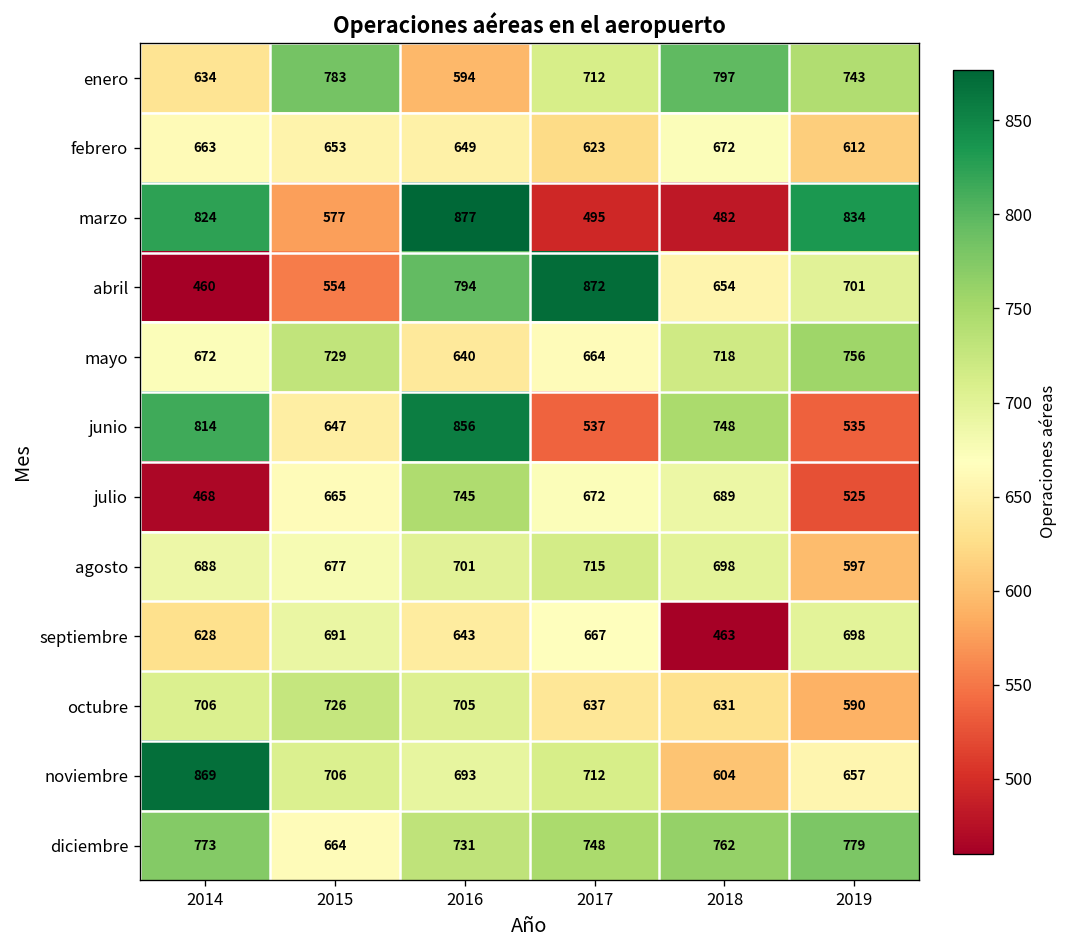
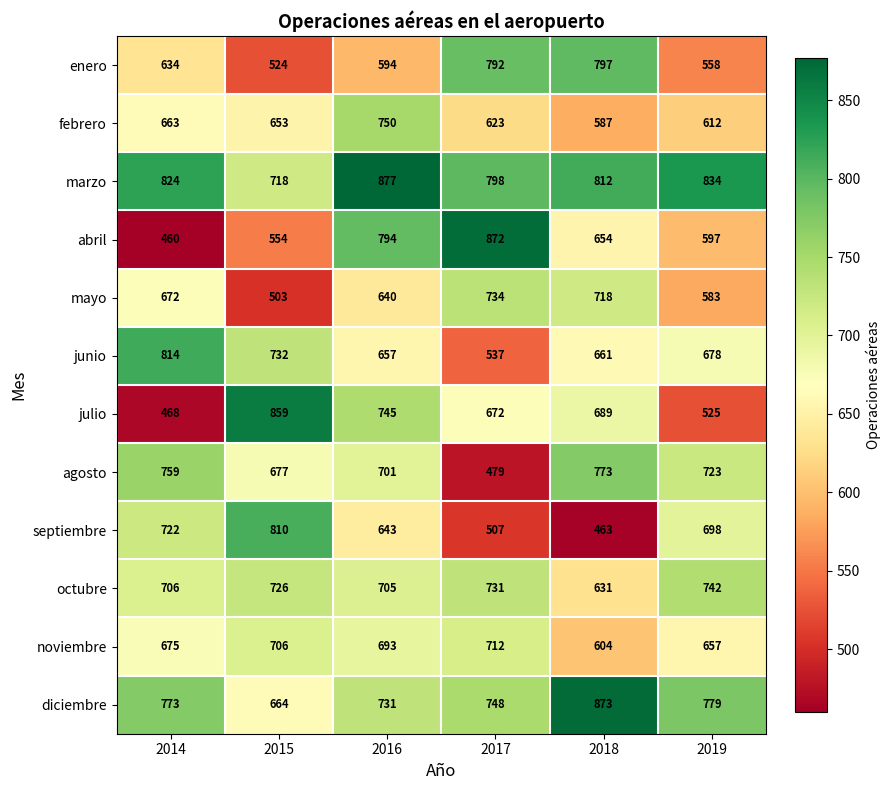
enero, 2015: 783 -> 524
enero, 2017: 712 -> 792
enero, 2019: 743 -> 558
febrero, 2016: 649 -> 750
febrero, 2018: 672 -> 587
marzo, 2015: 577 -> 718
marzo, 2017: 495 -> 798
marzo, 2018: 482 -> 812
abril, 2019: 701 -> 597
mayo, 2015: 729 -> 503
mayo, 2017: 664 -> 734
mayo, 2019: 756 -> 583
junio, 2015: 647 -> 732
junio, 2016: 856 -> 657
junio, 2018: 748 -> 661
junio, 2019: 535 -> 678
julio, 2015: 665 -> 859
agosto, 2014: 688 -> 759
agosto, 2017: 715 -> 479
agosto, 2018: 698 -> 773
agosto, 2019: 597 -> 723
septiembre, 2014: 628 -> 722
septiembre, 2015: 691 -> 810
septiembre, 2017: 667 -> 507
octubre, 2017: 637 -> 731
octubre, 2019: 590 -> 742
noviembre, 2014: 869 -> 675
diciembre, 2018: 762 -> 873
